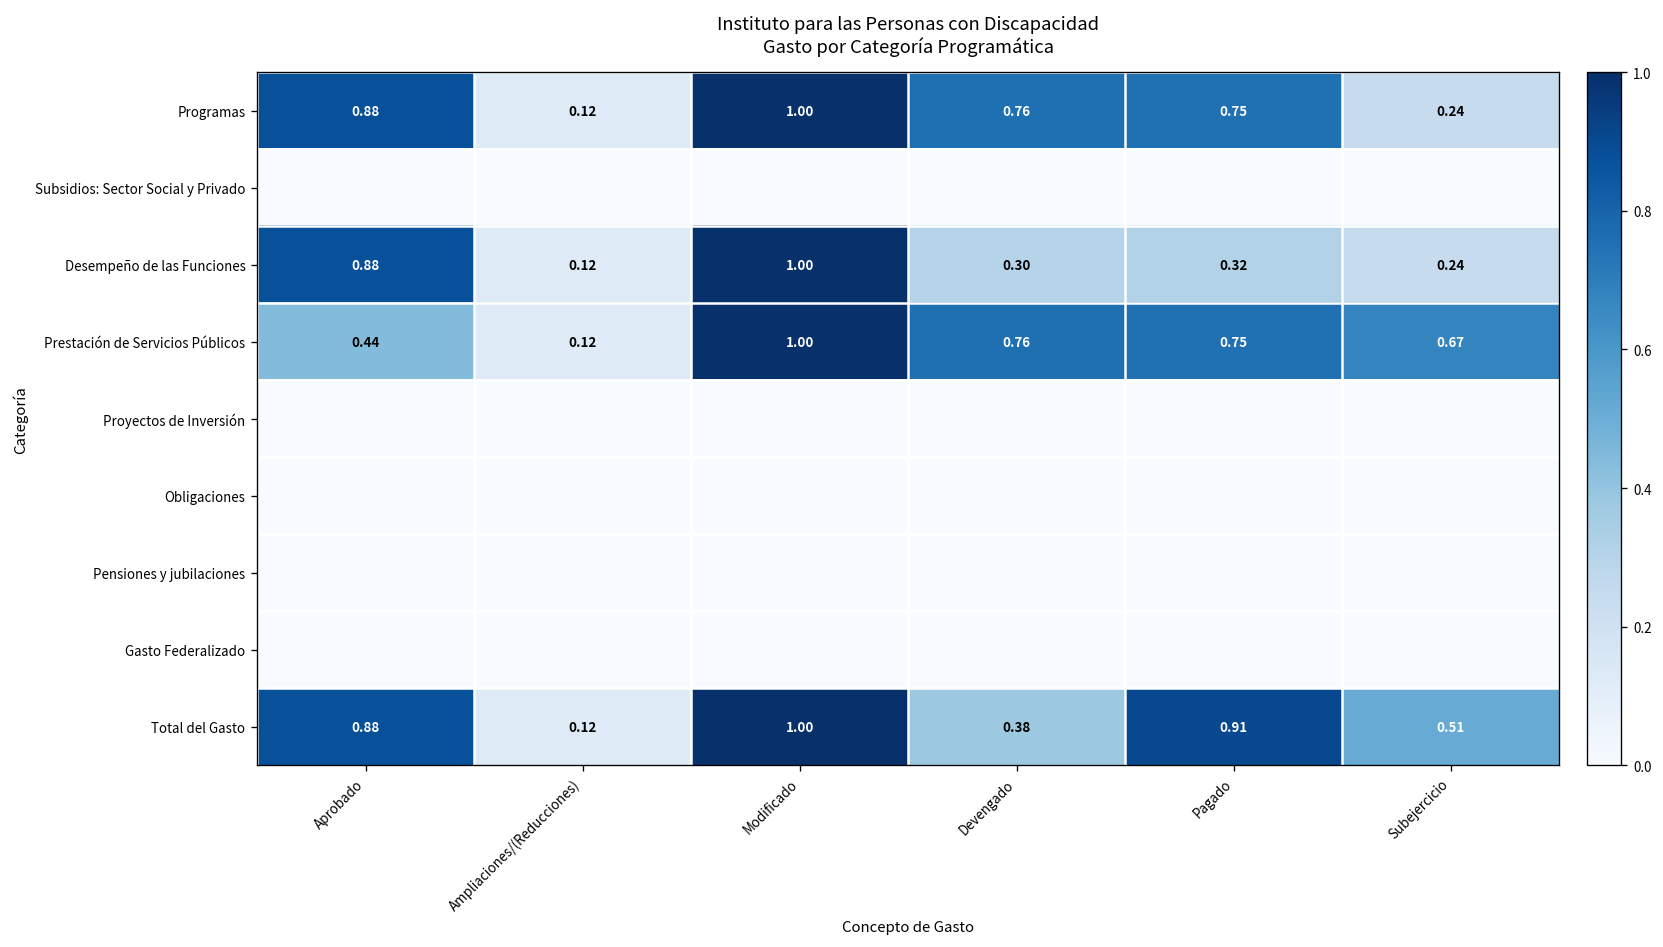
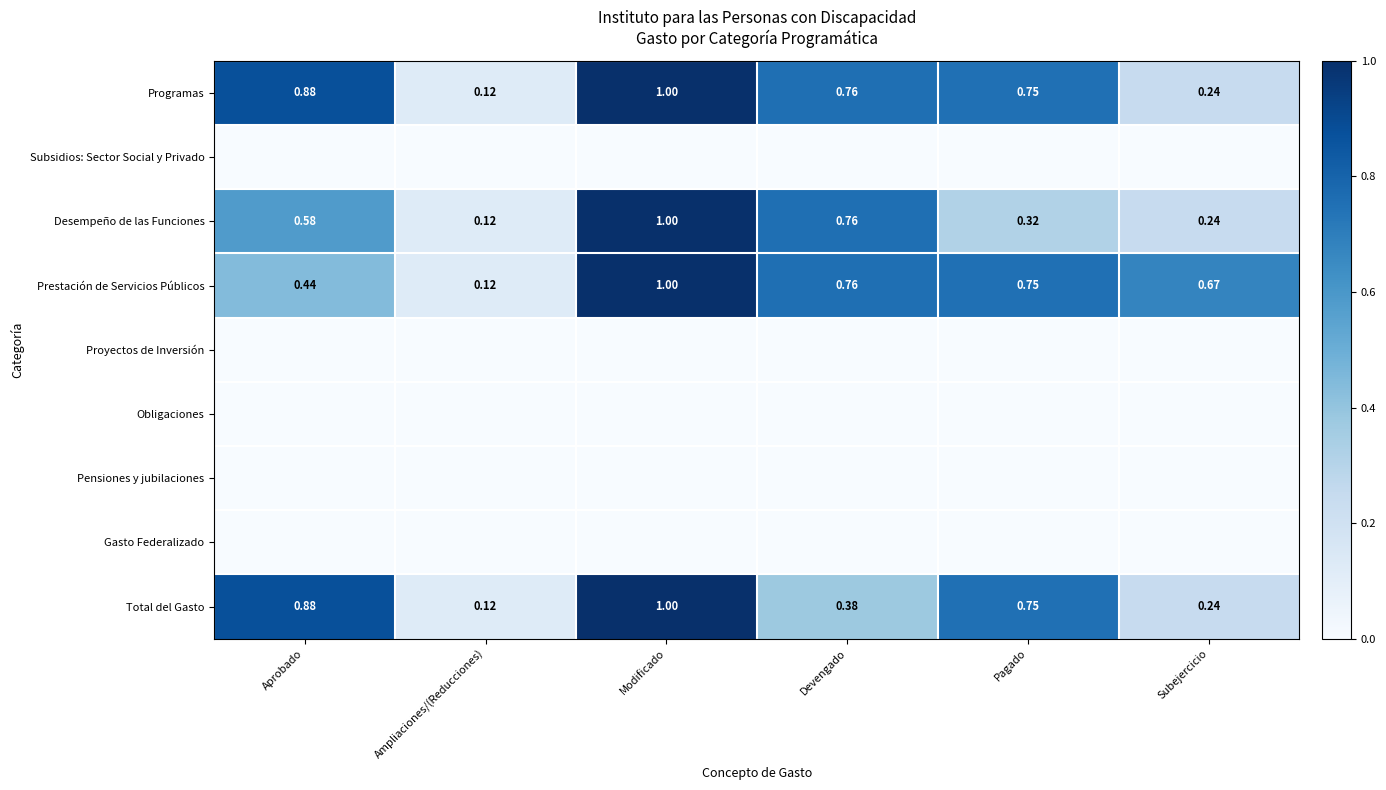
Desempeño de las Funciones, Aprobado: 0.88 -> 0.58
Desempeño de las Funciones, Devengado: 0.30 -> 0.76
Total del Gasto, Pagado: 0.91 -> 0.75
Total del Gasto, Subejercicio: 0.51 -> 0.24
